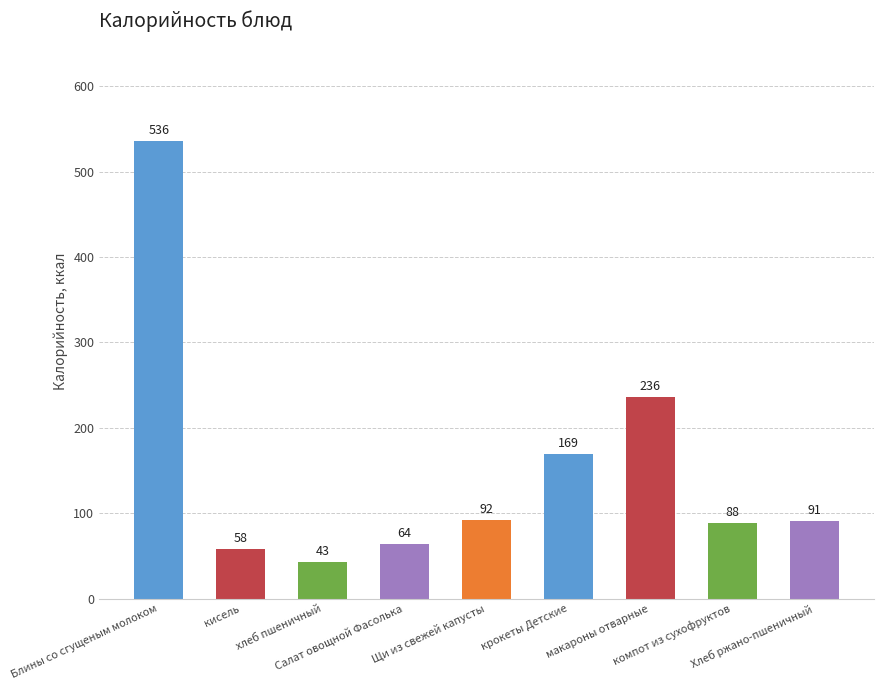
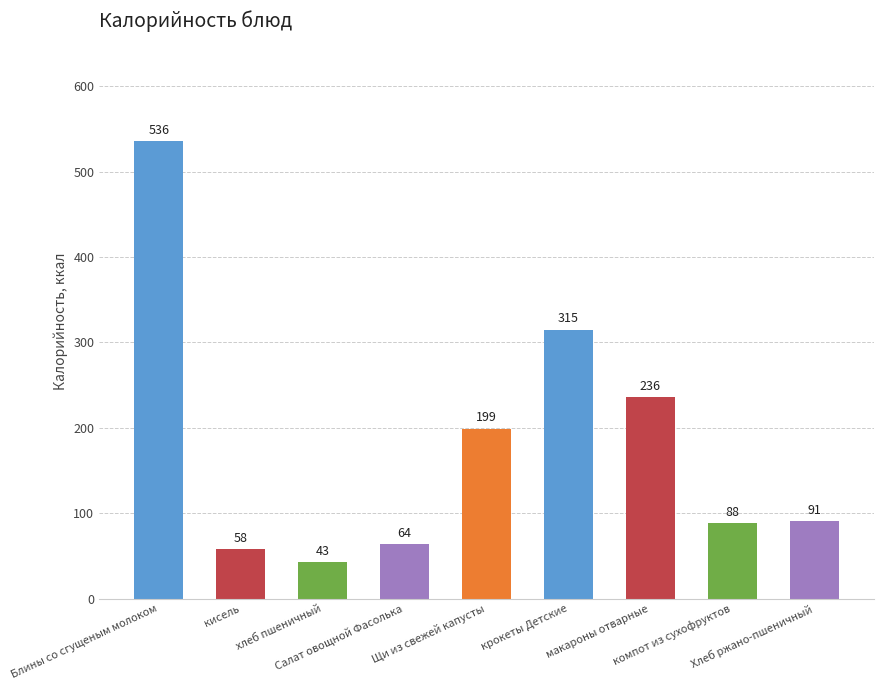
Щи из свежей капусты: 92 -> 199
крокеты Детские: 169 -> 315
